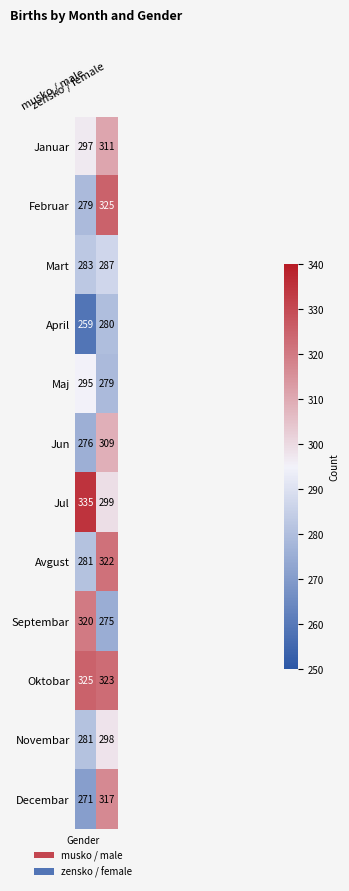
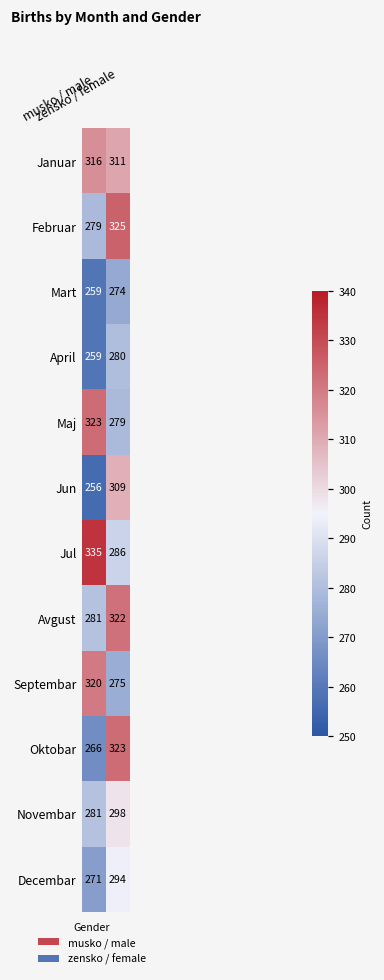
Januar, musko / male: 297 -> 316
Mart, musko / male: 283 -> 259
Mart, zensko / female: 287 -> 274
Maj, musko / male: 295 -> 323
Jun, musko / male: 276 -> 256
Jul, zensko / female: 299 -> 286
Oktobar, musko / male: 325 -> 266
Decembar, zensko / female: 317 -> 294
